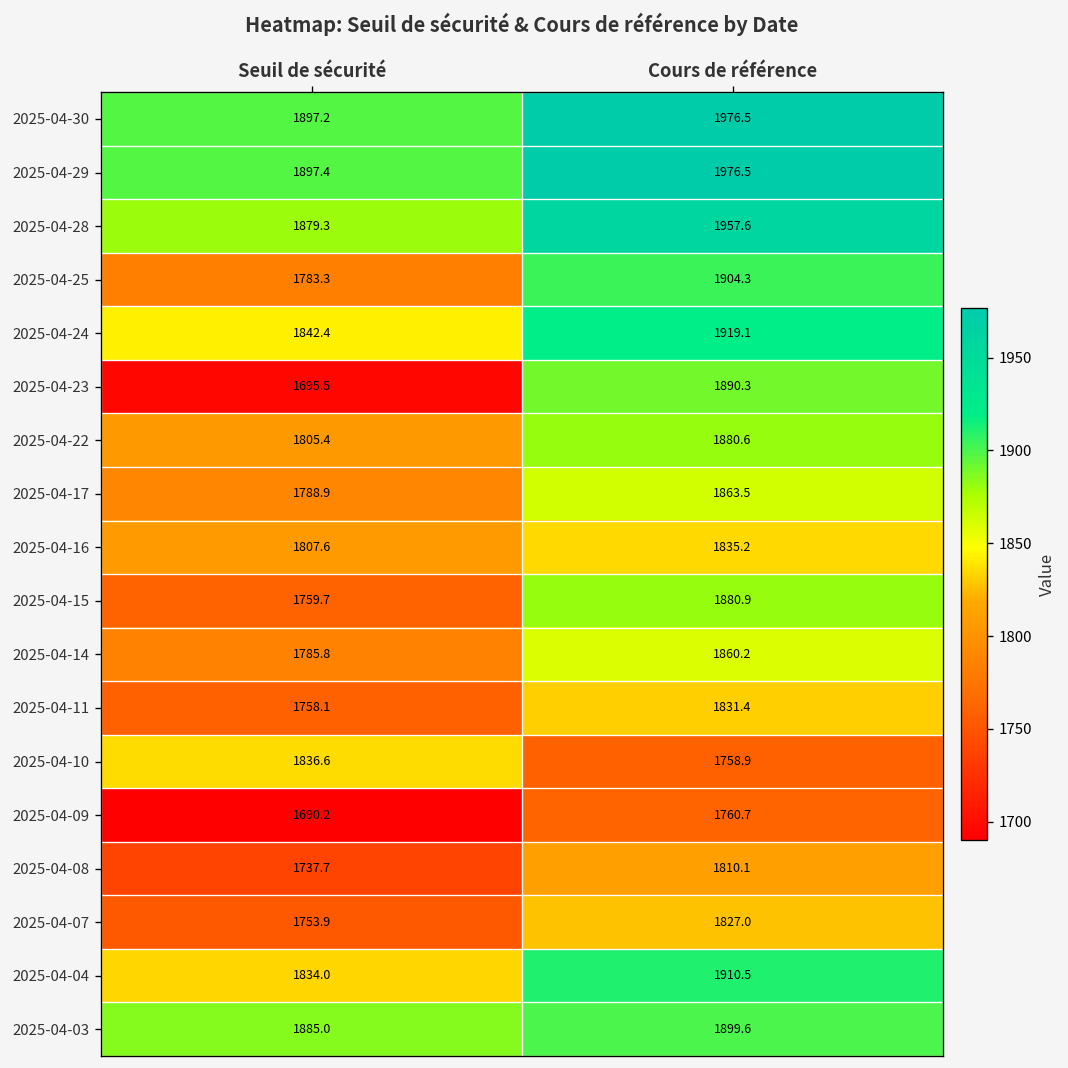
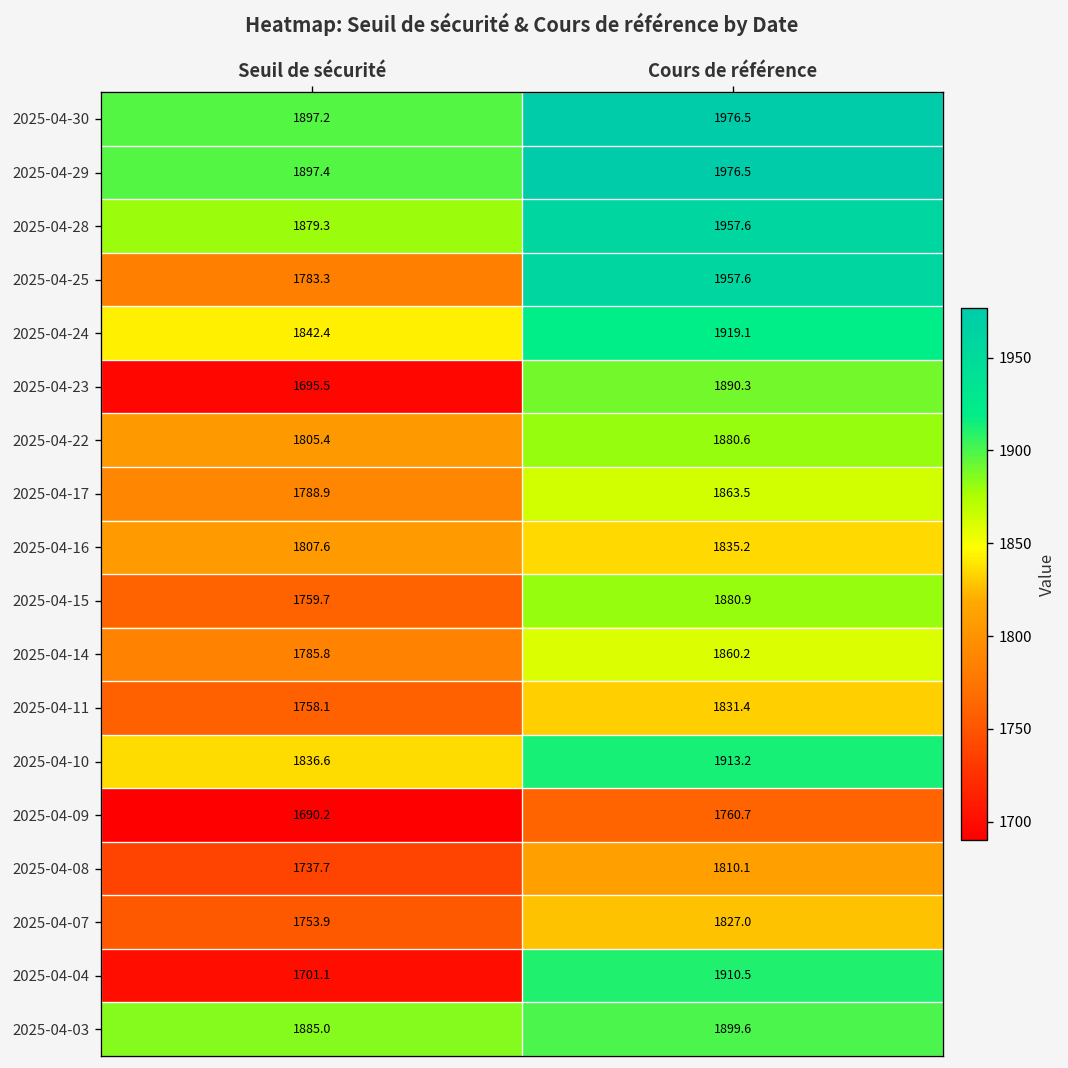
2025-04-25, Cours de référence: 1904.3 -> 1957.6
2025-04-10, Cours de référence: 1758.9 -> 1913.2
2025-04-04, Seuil de sécurité: 1834.0 -> 1701.1
